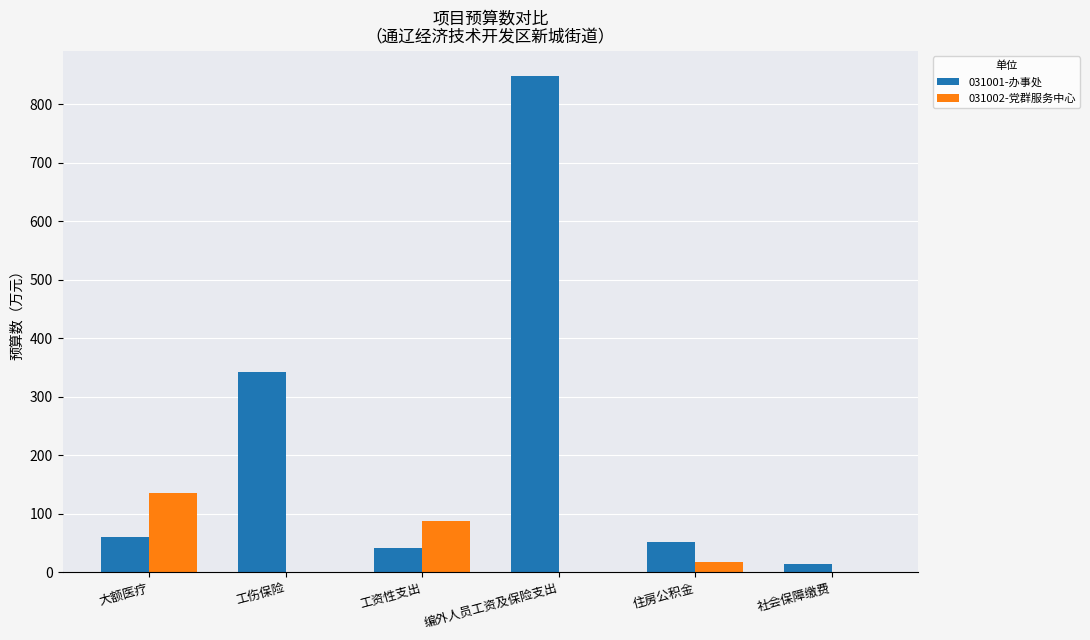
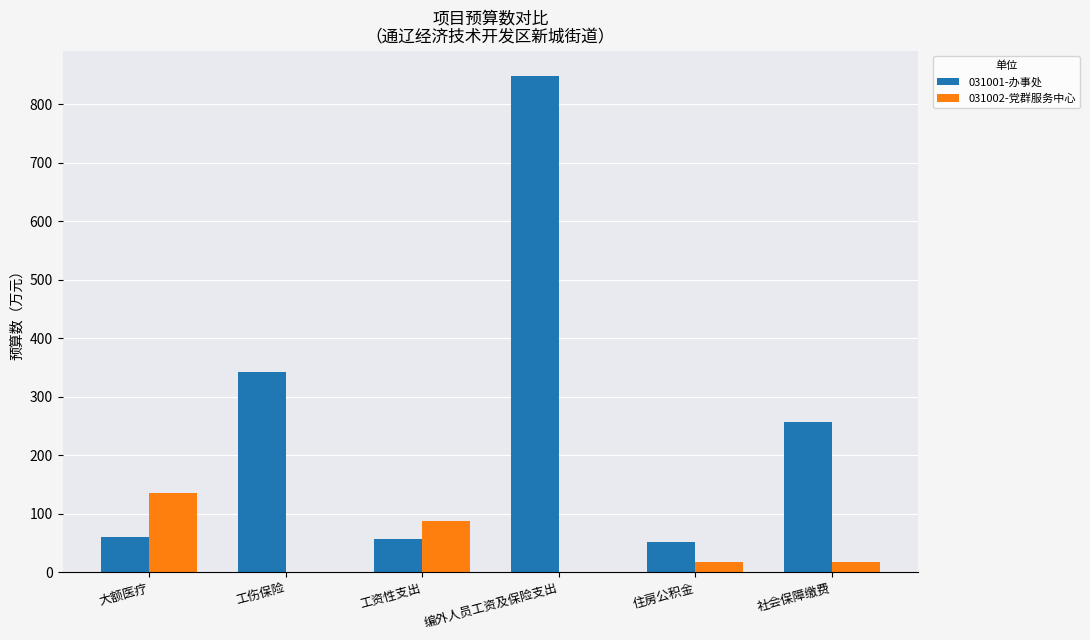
031001-办事处, 工资性支出: 40 -> 60
031001-办事处, 社会保障缴费: 10 -> 260
031002-党群服务中心, 社会保障缴费: 0 -> 20
